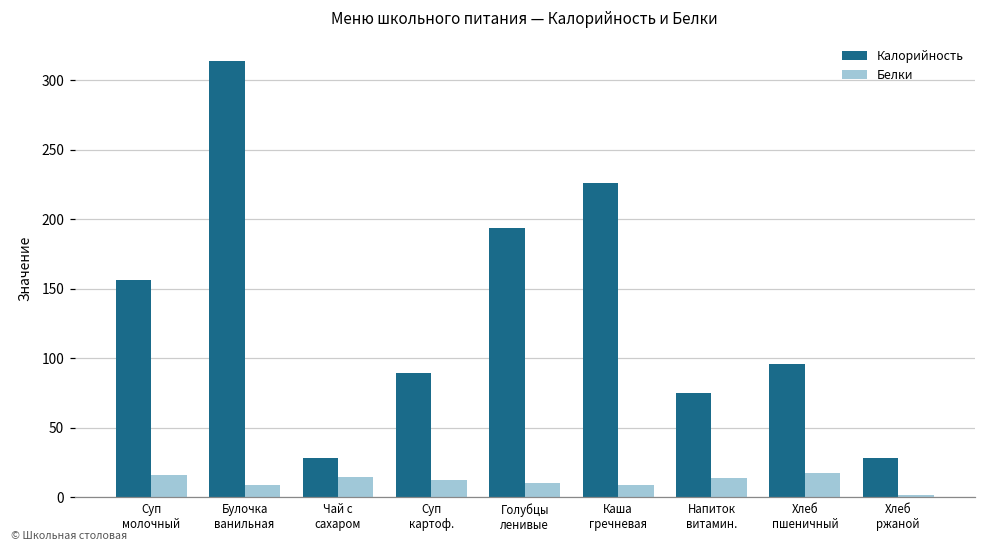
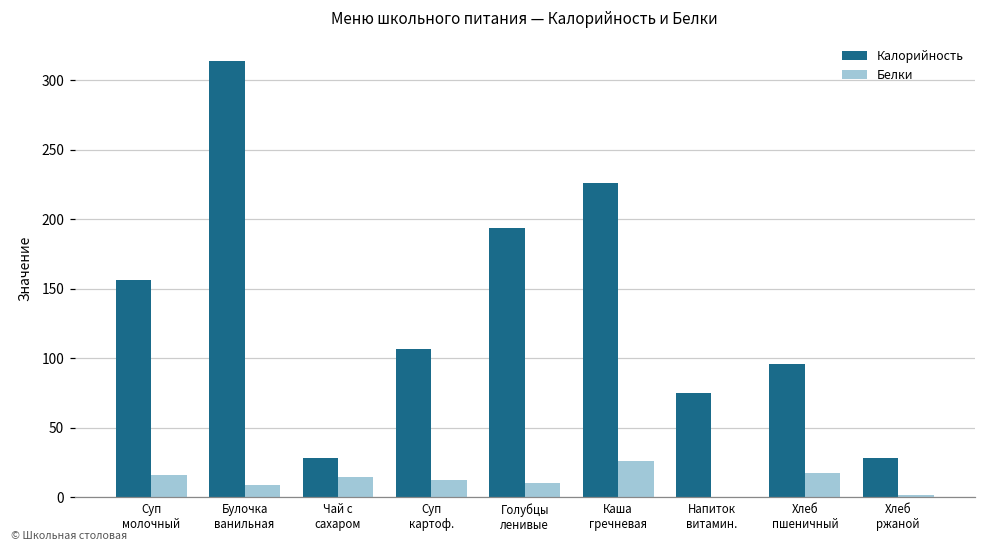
Калорийность, Суп картоф.: 90 -> 106
Белки, Каша гречневая: 9 -> 26
Белки, Напиток витамин.: 14 -> 0
